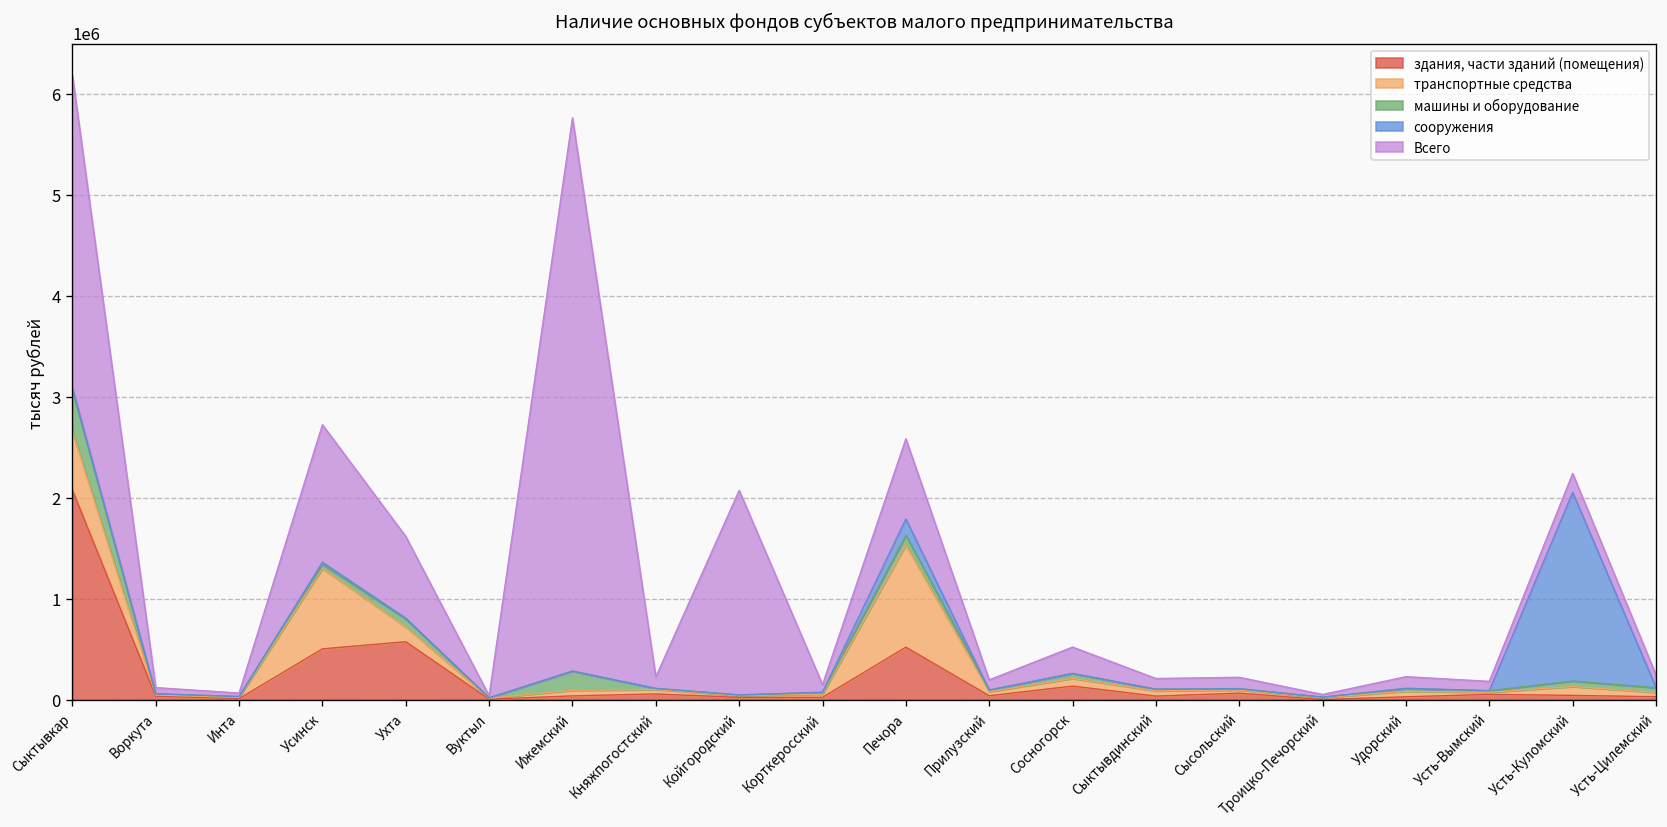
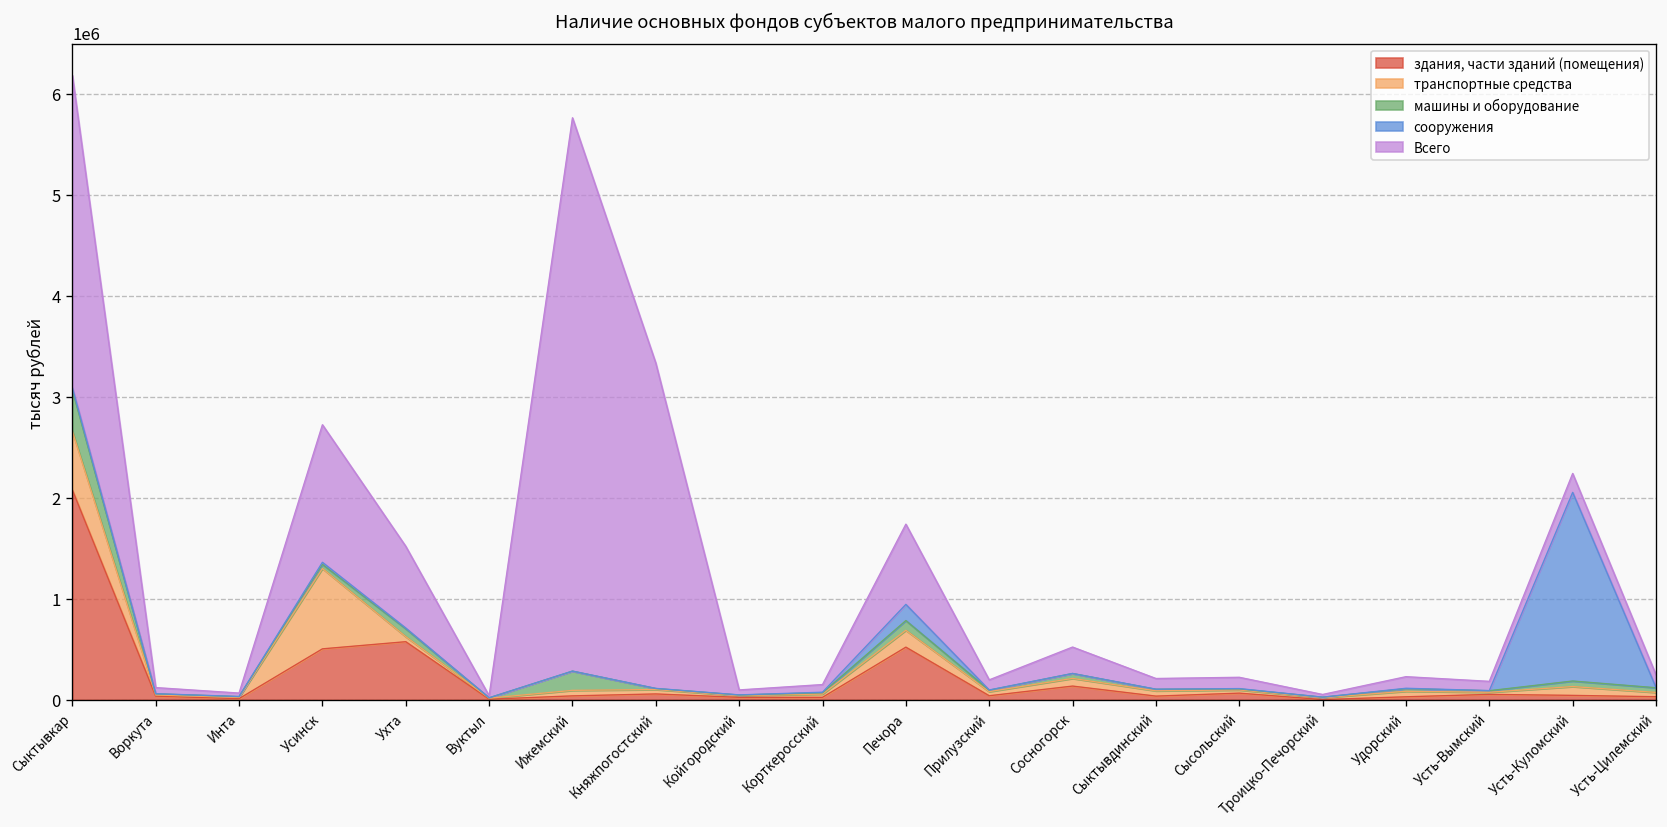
транспортные средства, Ухта: 100000 -> 0
Всего, Княжпогостский: 100000 -> 3200000
Всего, Койгородский: 2000000 -> 0
транспортные средства, Печора: 1000000 -> 200000
